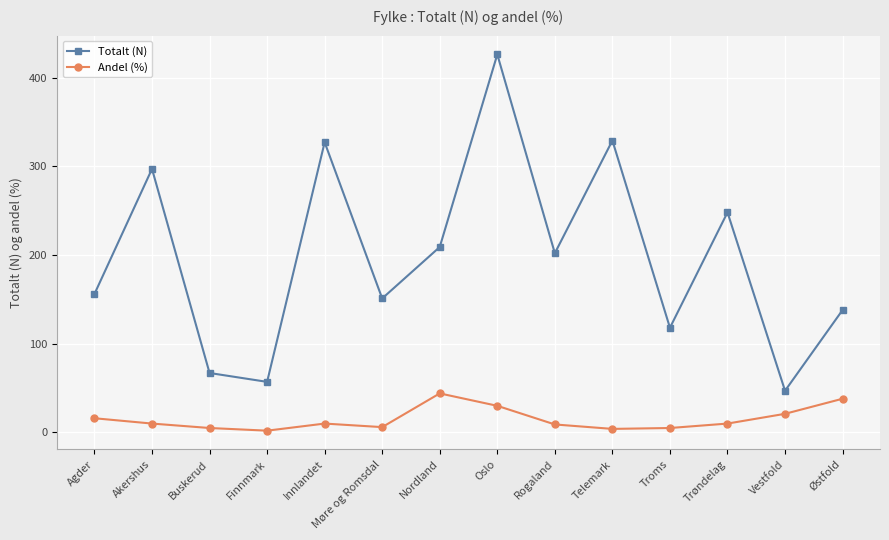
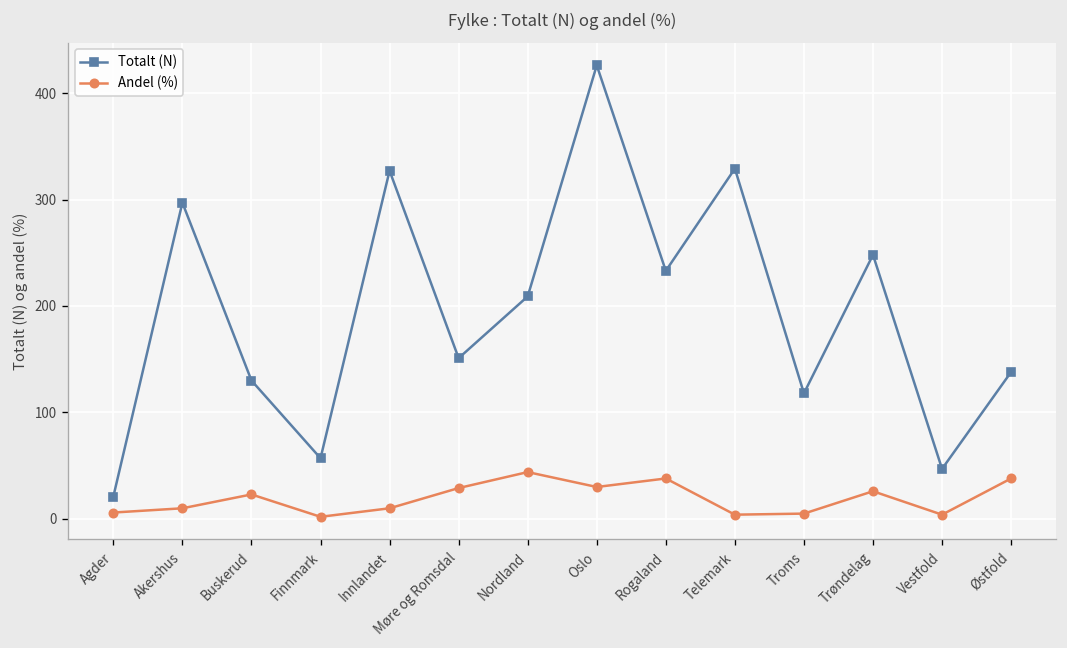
Totalt (N), Agder: 160 -> 20
Andel (%), Agder: 20 -> 10
Totalt (N), Buskerud: 70 -> 130
Andel (%), Buskerud: 10 -> 20
Andel (%), Møre og Romsdal: 10 -> 30
Totalt (N), Rogaland: 200 -> 230
Andel (%), Rogaland: 10 -> 40
Andel (%), Trøndelag: 10 -> 30
Andel (%), Vestfold: 20 -> 0
